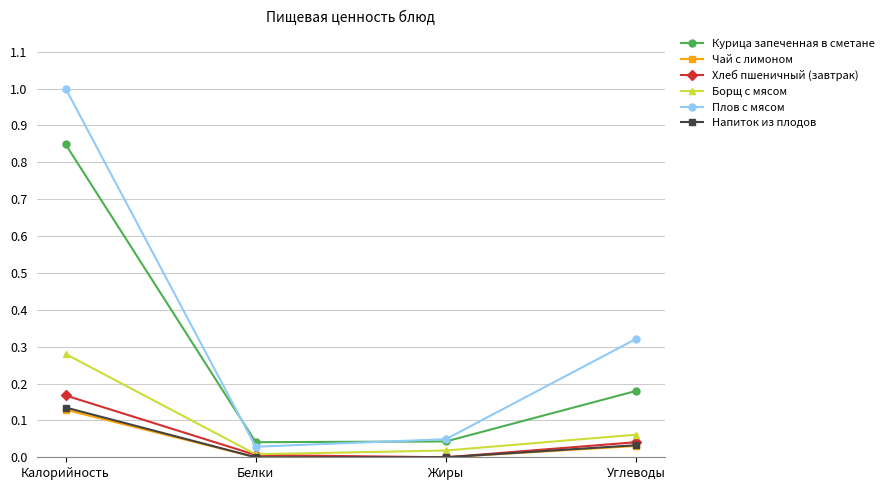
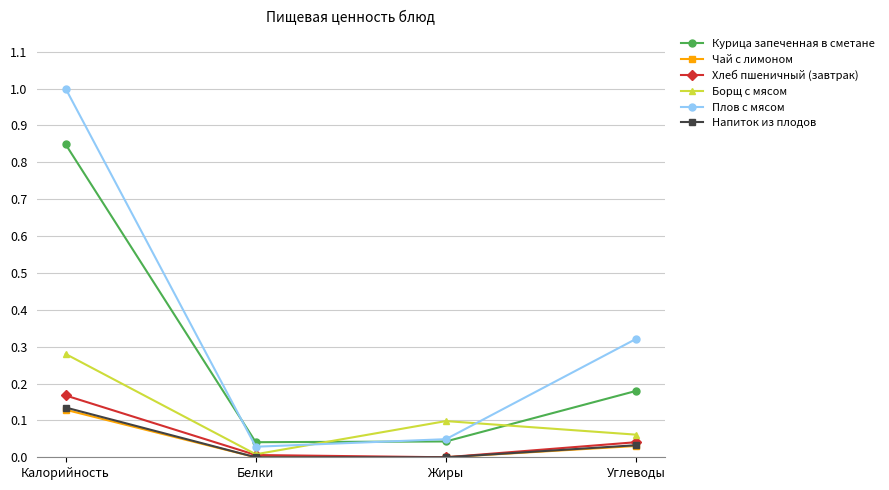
Борщ с мясом, Жиры: 0.02 -> 0.10
